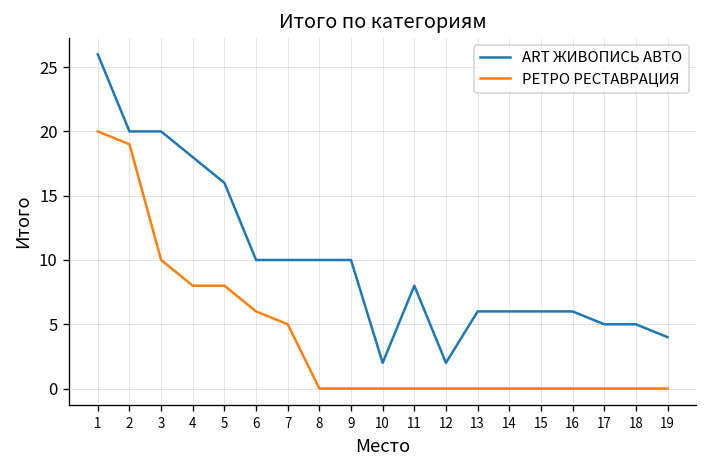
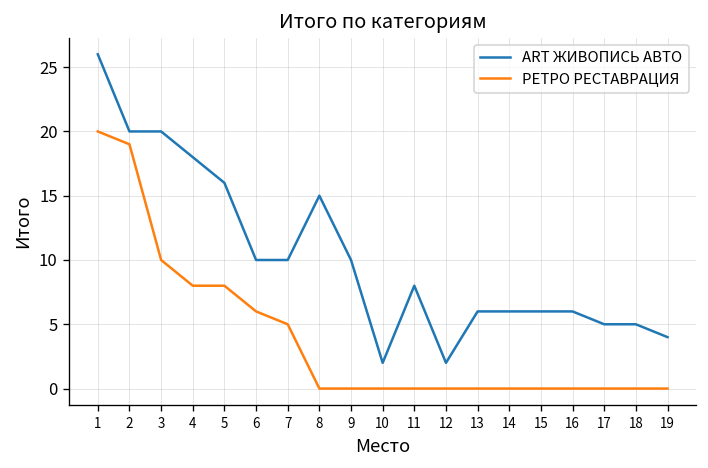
ART ЖИВОПИСЬ АВТО, 8: 10 -> 15
